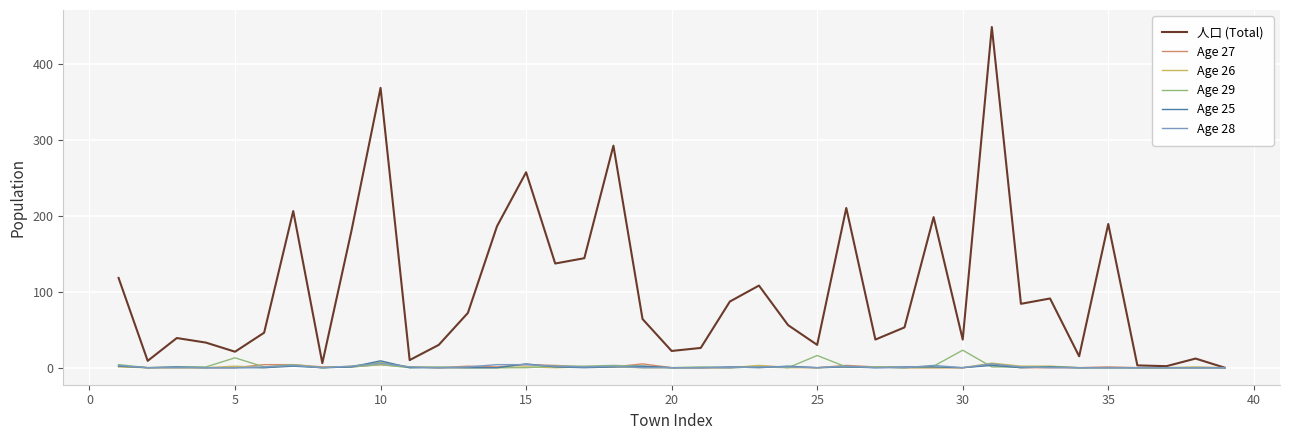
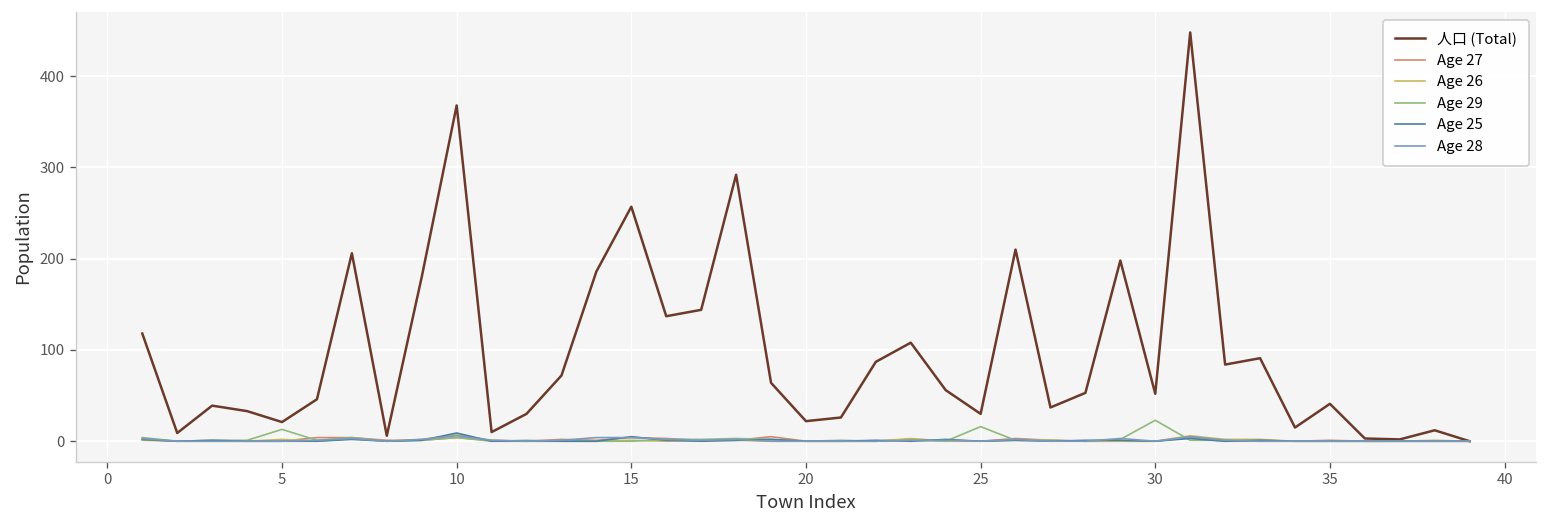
人口 (Total), 30: 40 -> 50
人口 (Total), 35: 190 -> 40
